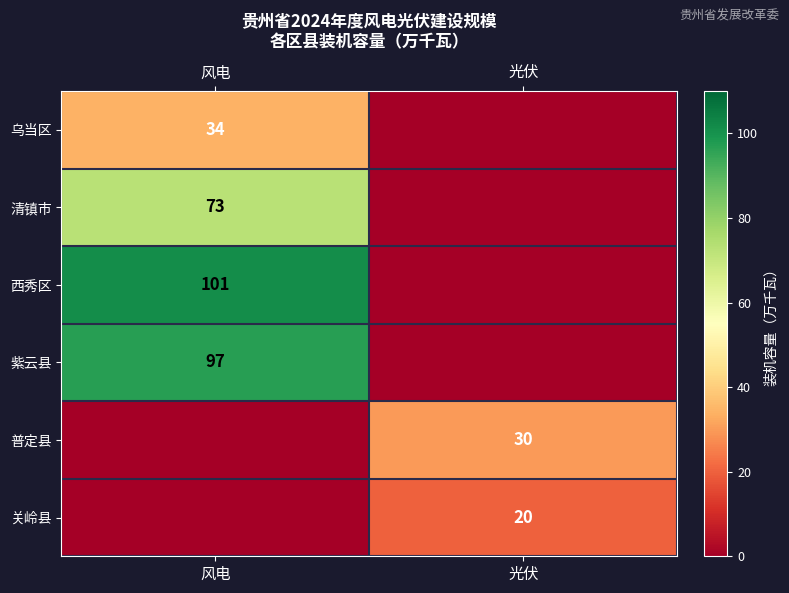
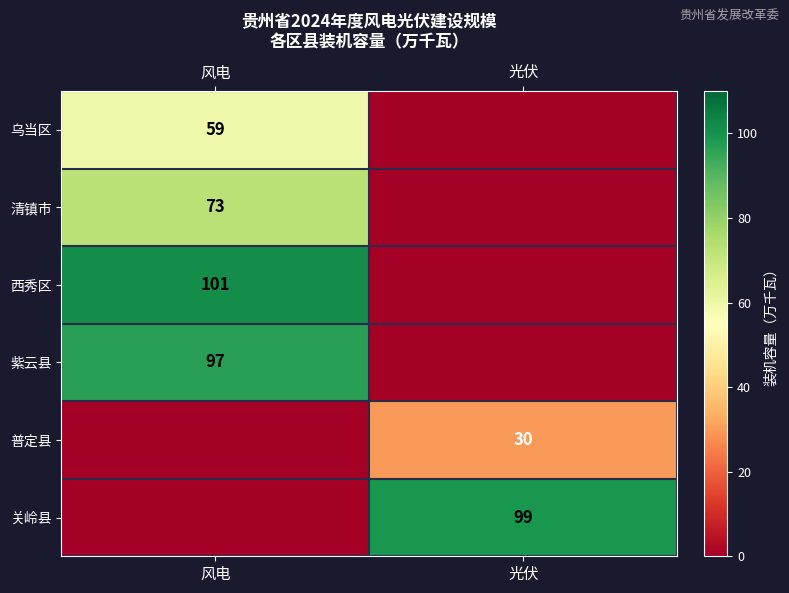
乌当区, 风电: 34 -> 59
关岭县, 光伏: 20 -> 99
